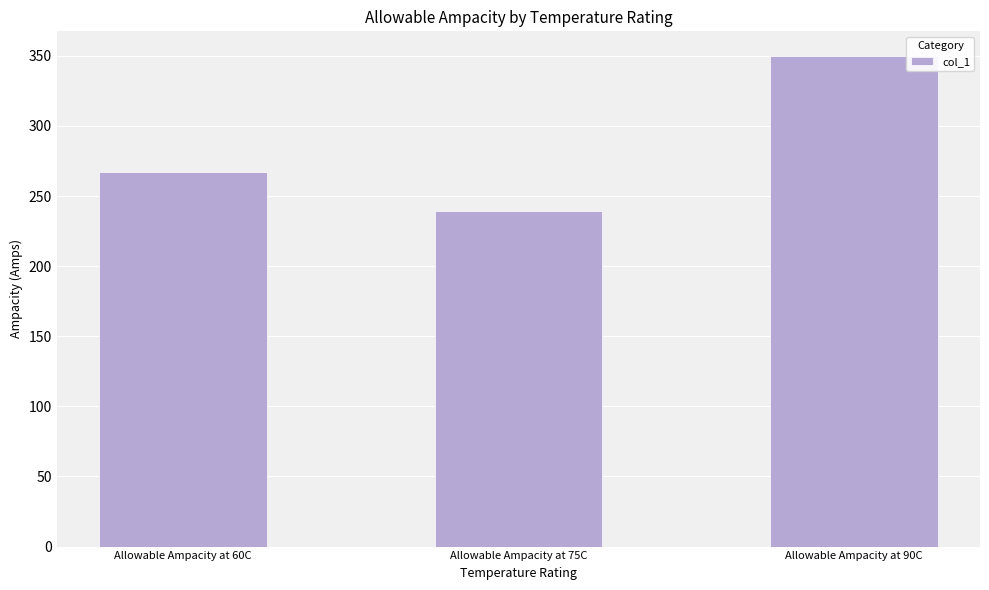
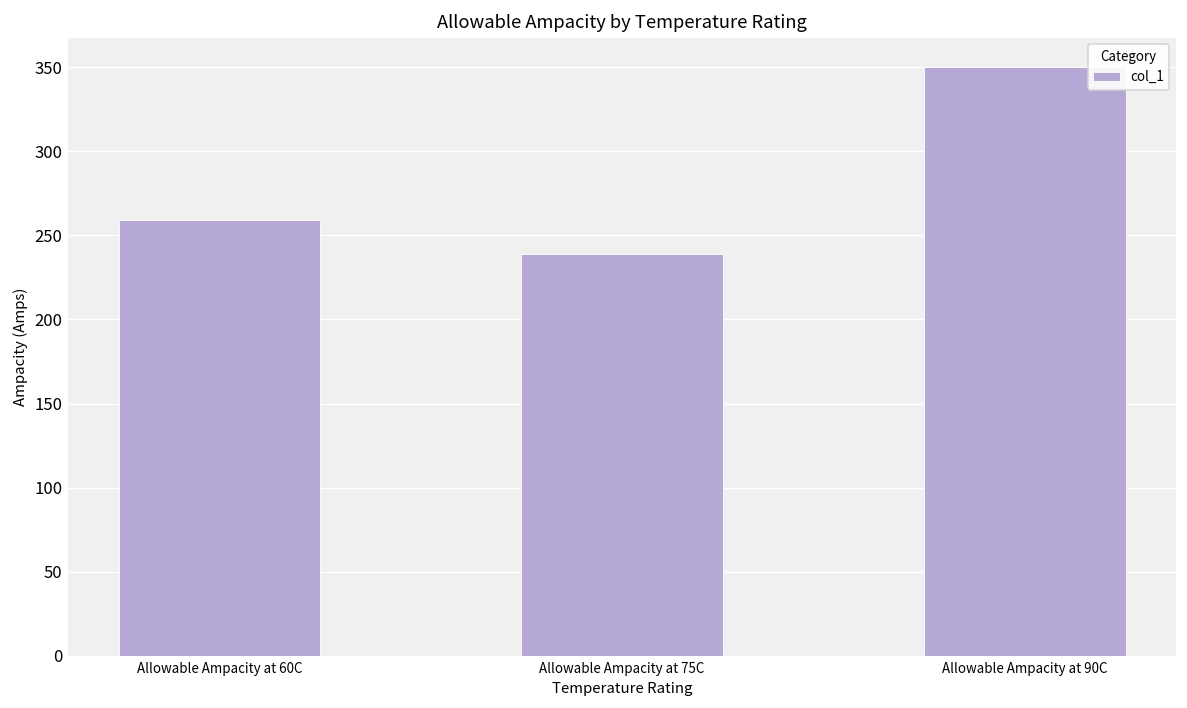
Allowable Ampacity at 60C: 267 -> 259
